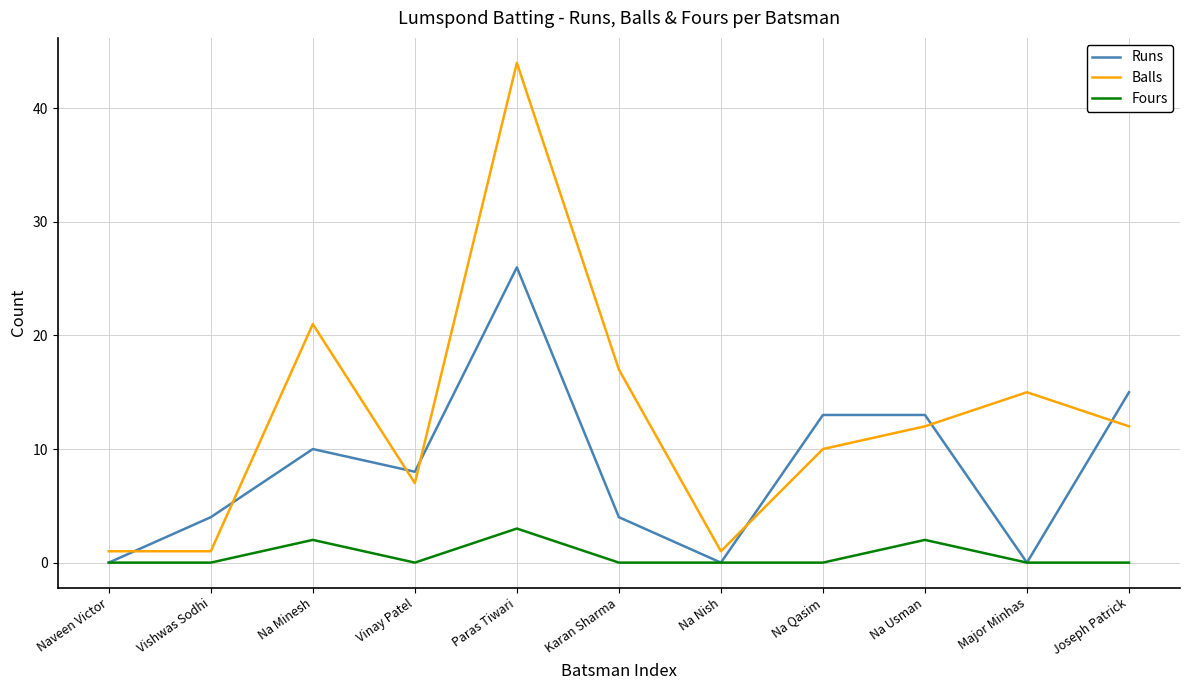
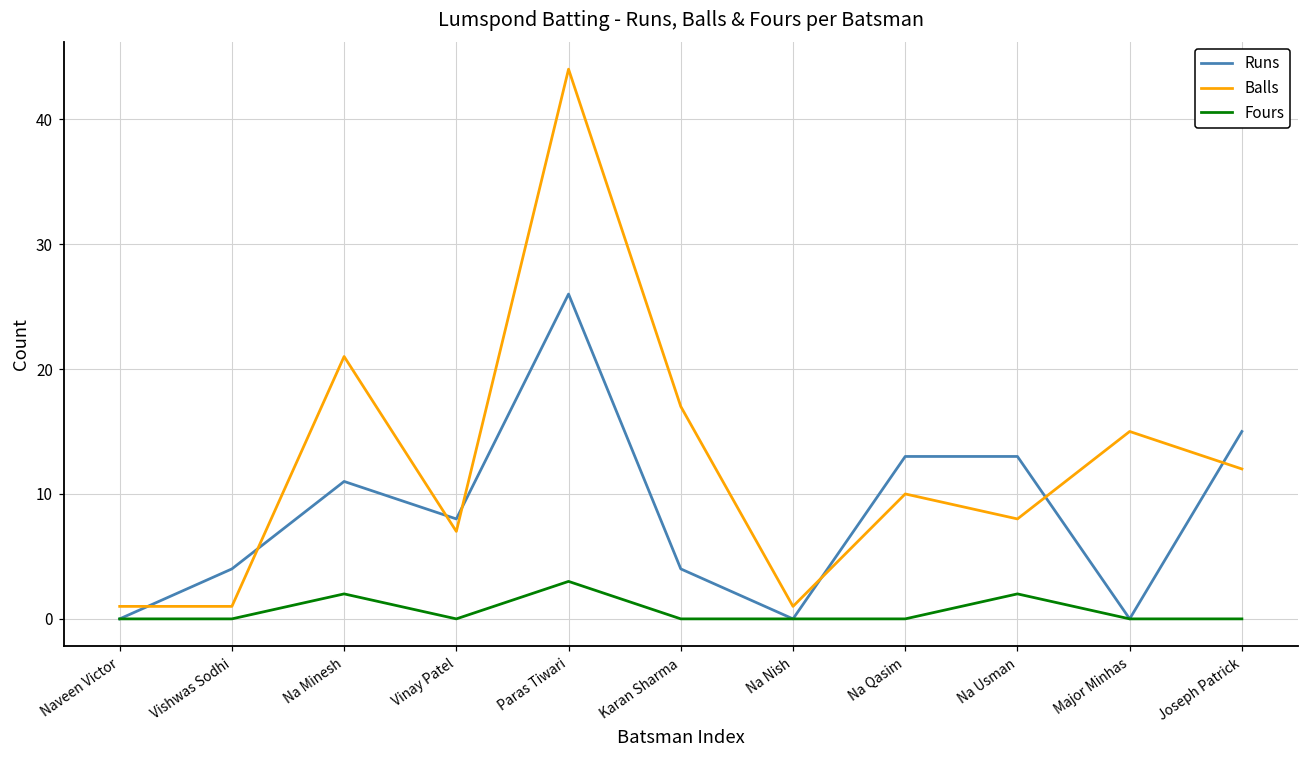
Runs, Na Minesh: 10 -> 11
Balls, Na Usman: 12 -> 8
